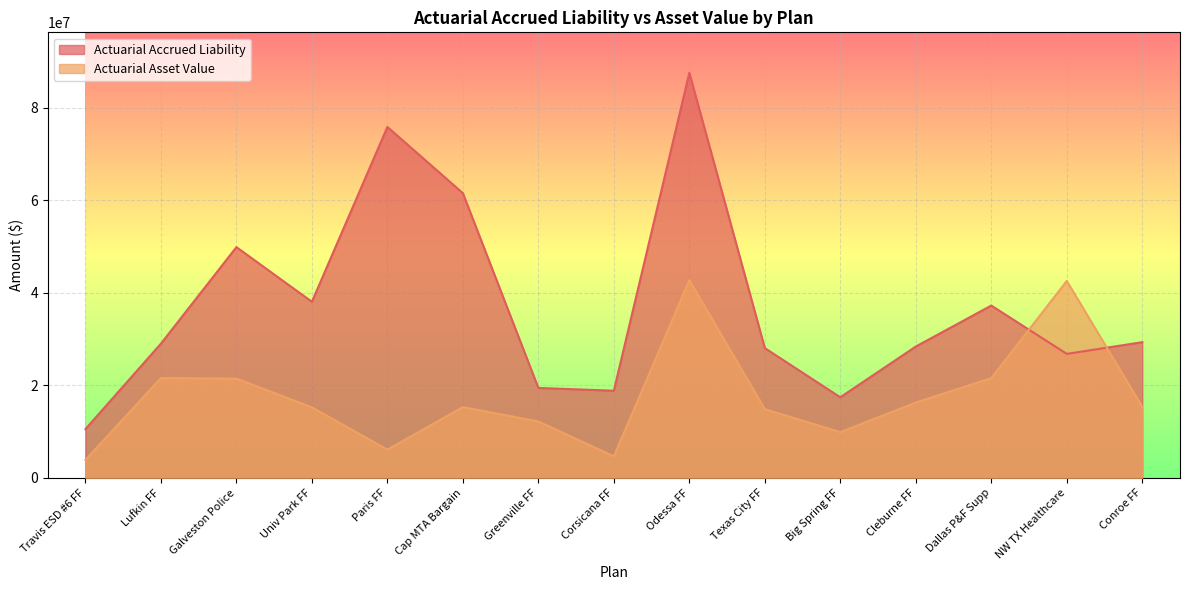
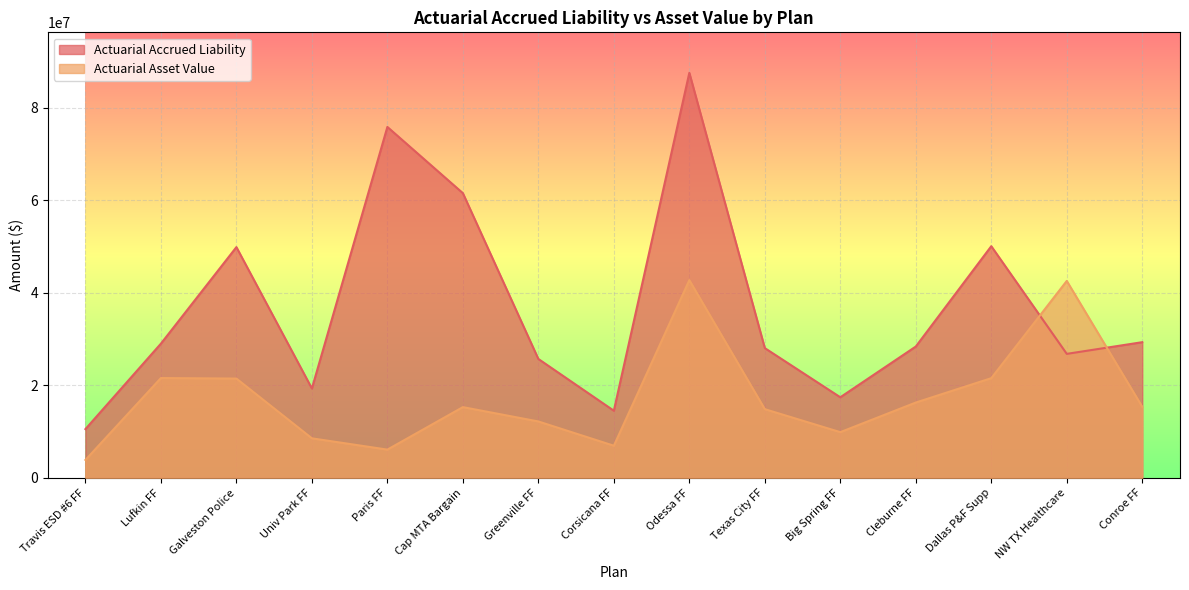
Actuarial Accrued Liability, Univ Park FF: 38000000 -> 19000000
Actuarial Asset Value, Univ Park FF: 15000000 -> 9000000
Actuarial Accrued Liability, Greenville FF: 19000000 -> 26000000
Actuarial Accrued Liability, Corsicana FF: 19000000 -> 15000000
Actuarial Asset Value, Corsicana FF: 5000000 -> 7000000
Actuarial Accrued Liability, Dallas P&F Supp: 37000000 -> 50000000
